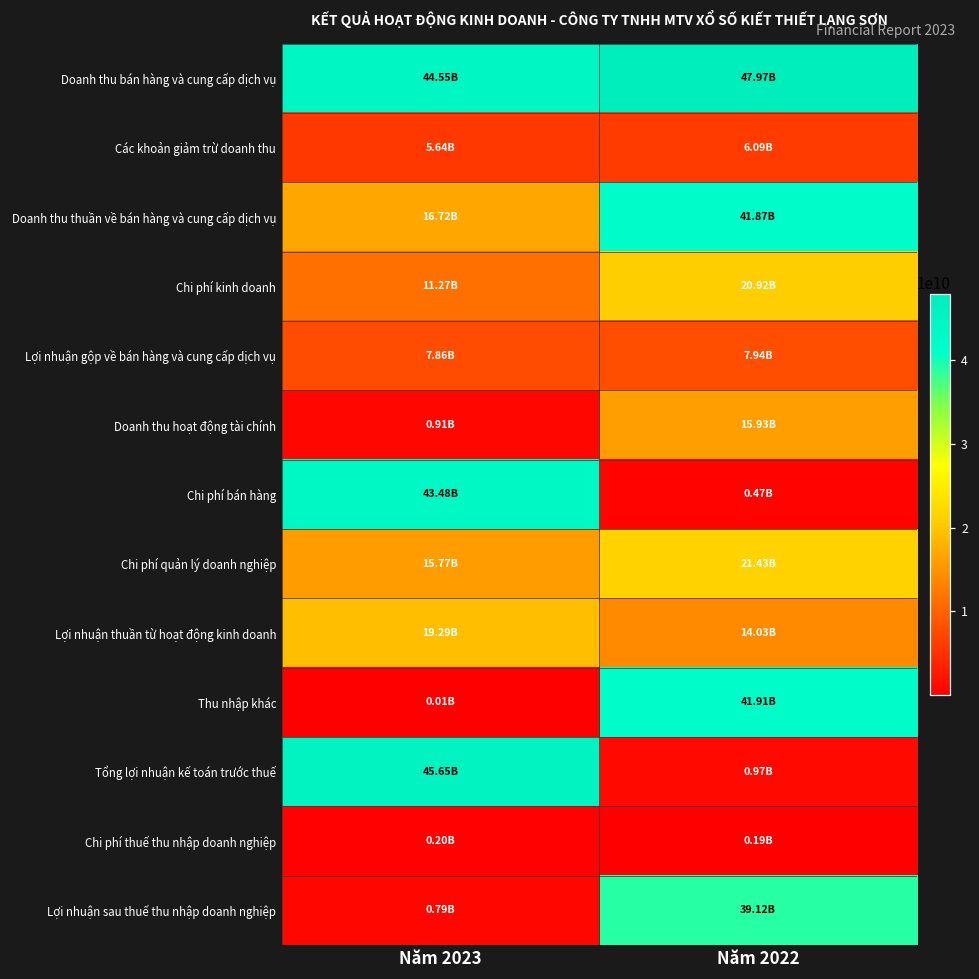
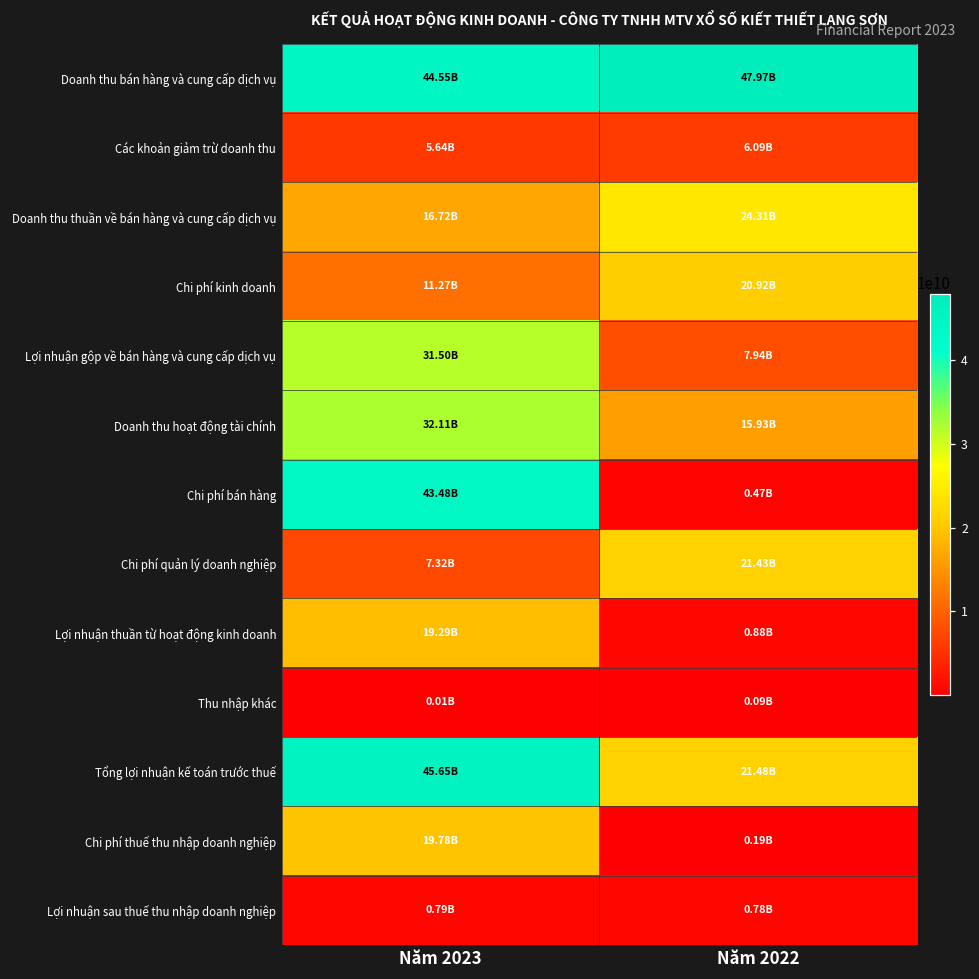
Doanh thu thuần về bán hàng và cung cấp dịch vụ, Năm 2022: 41.87B -> 24.31B
Lợi nhuận gộp về bán hàng và cung cấp dịch vụ, Năm 2023: 7.86B -> 31.50B
Doanh thu hoạt động tài chính, Năm 2023: 0.91B -> 32.11B
Chi phí quản lý doanh nghiệp, Năm 2023: 15.77B -> 7.32B
Lợi nhuận thuần từ hoạt động kinh doanh, Năm 2022: 14.03B -> 0.88B
Thu nhập khác, Năm 2022: 41.91B -> 0.09B
Tổng lợi nhuận kế toán trước thuế, Năm 2022: 0.97B -> 21.48B
Chi phí thuế thu nhập doanh nghiệp, Năm 2023: 0.20B -> 19.78B
Lợi nhuận sau thuế thu nhập doanh nghiệp, Năm 2022: 39.12B -> 0.78B
